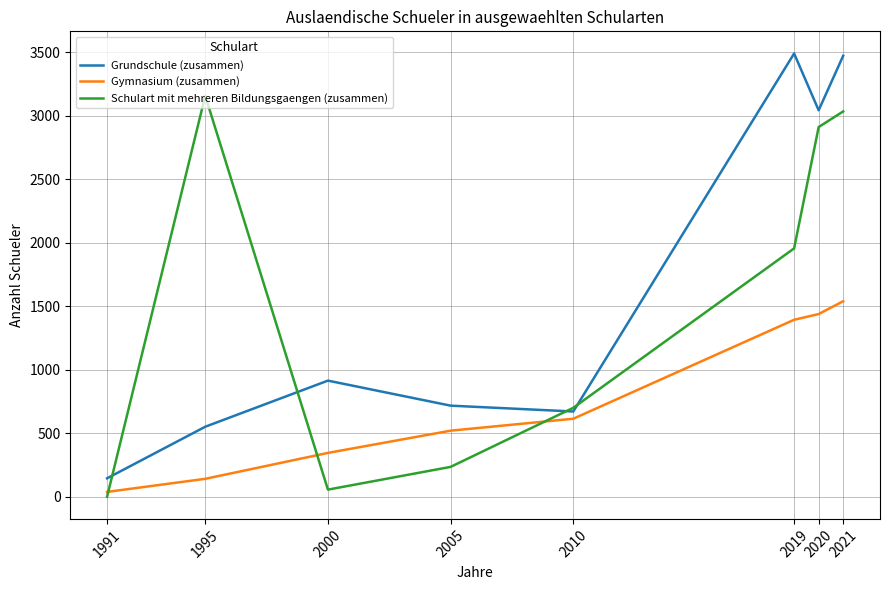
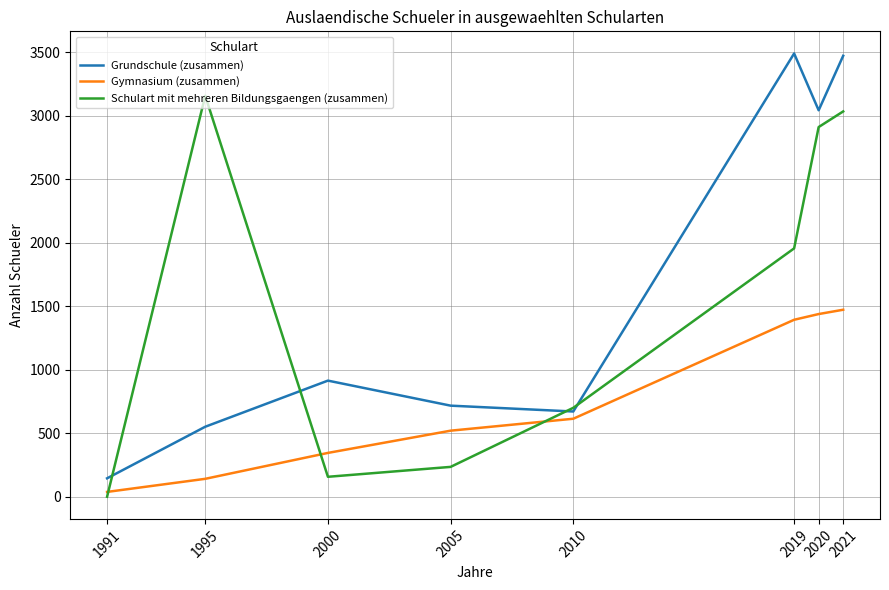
Schulart mit mehreren Bildungsgaengen (zusammen), 2000: 60 -> 160
Gymnasium (zusammen), 2021: 1540 -> 1470
